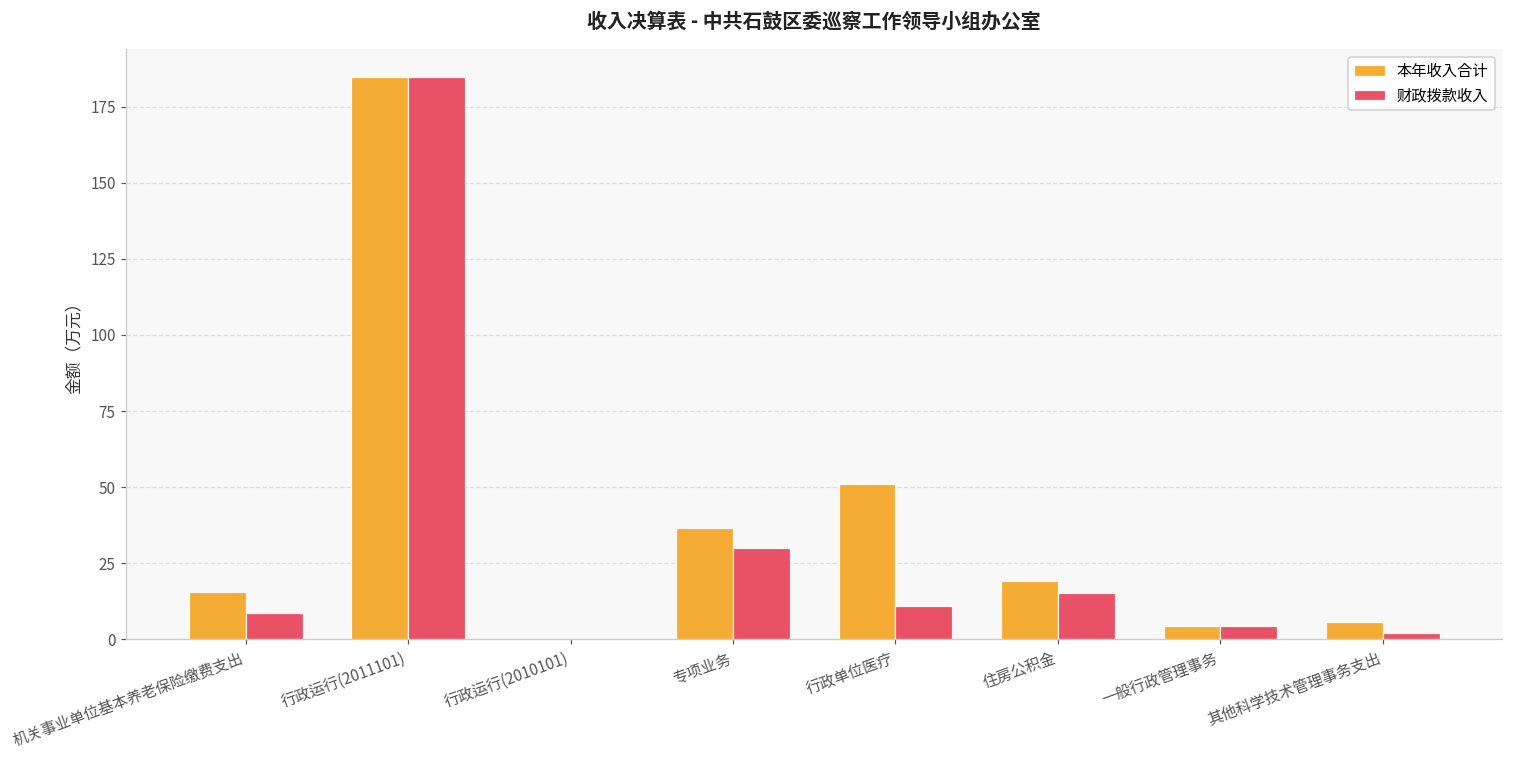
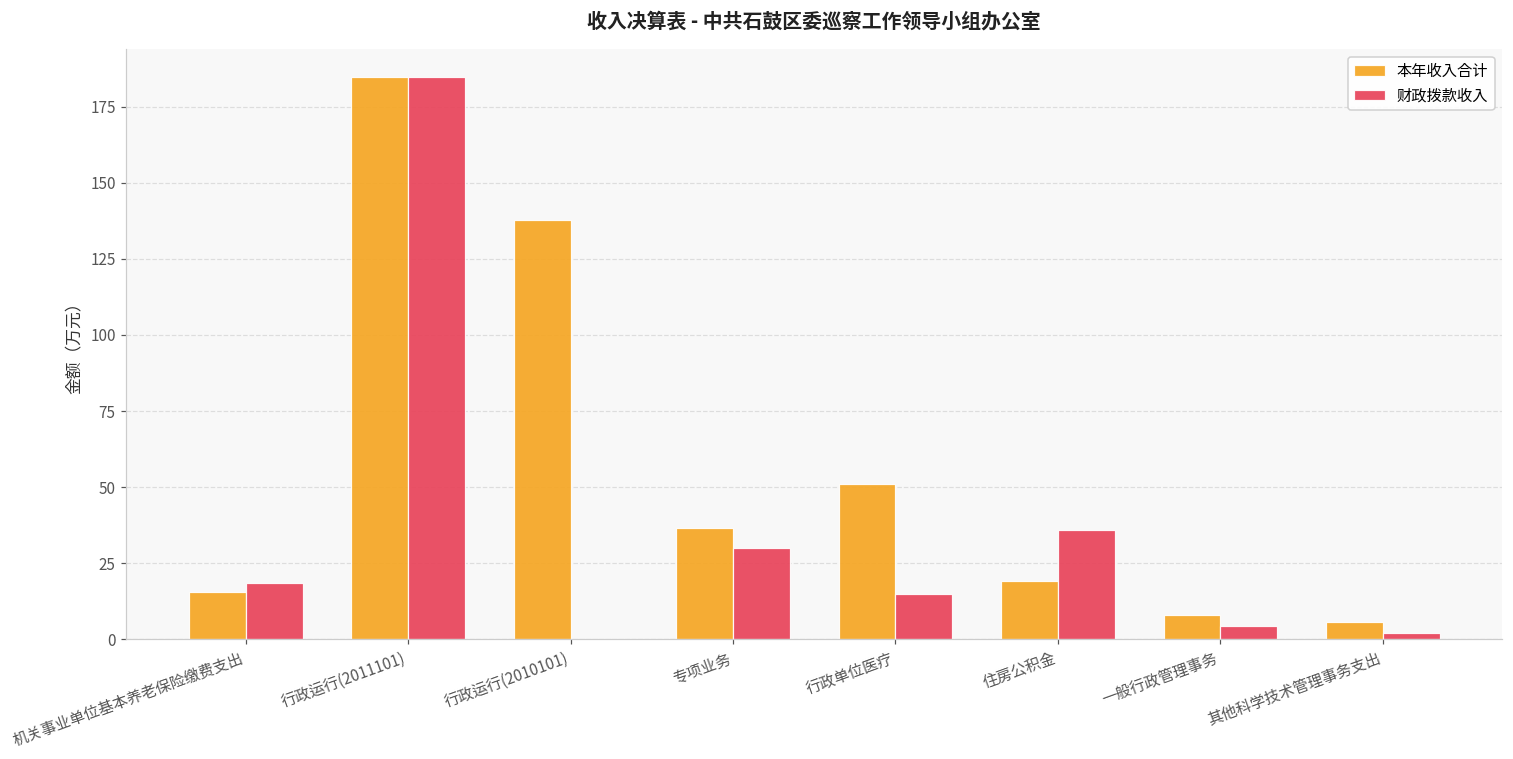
财政拨款收入, 机关事业单位基本养老保险缴费支出: 9 -> 19
本年收入合计, 行政运行(2010101): 0 -> 138
财政拨款收入, 行政单位医疗: 11 -> 15
财政拨款收入, 住房公积金: 15 -> 36
本年收入合计, 一般行政管理事务: 4 -> 8
